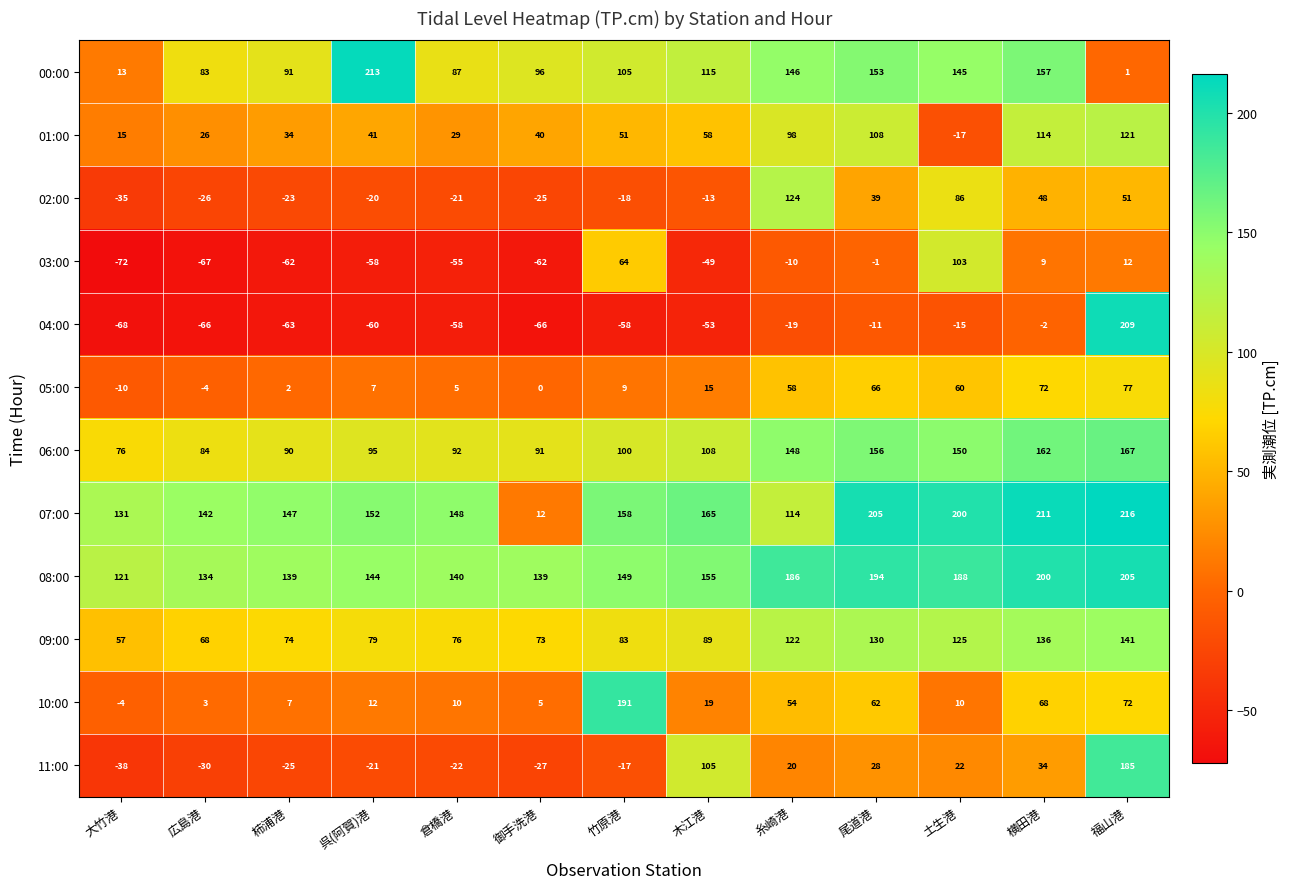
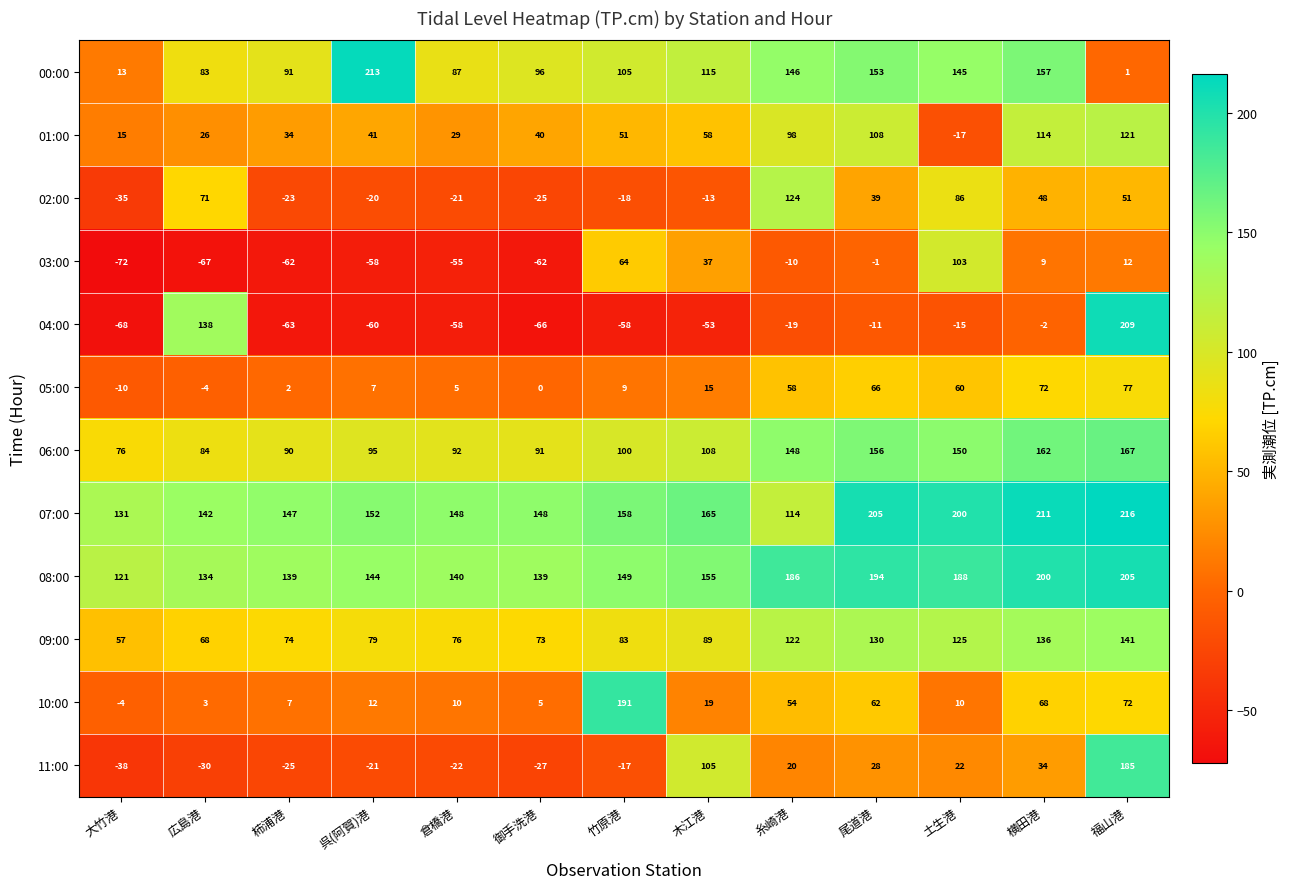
02:00, 広島港: -26 -> 71
03:00, 木江港: -49 -> 37
04:00, 広島港: -66 -> 138
07:00, 御手洗港: 12 -> 148
